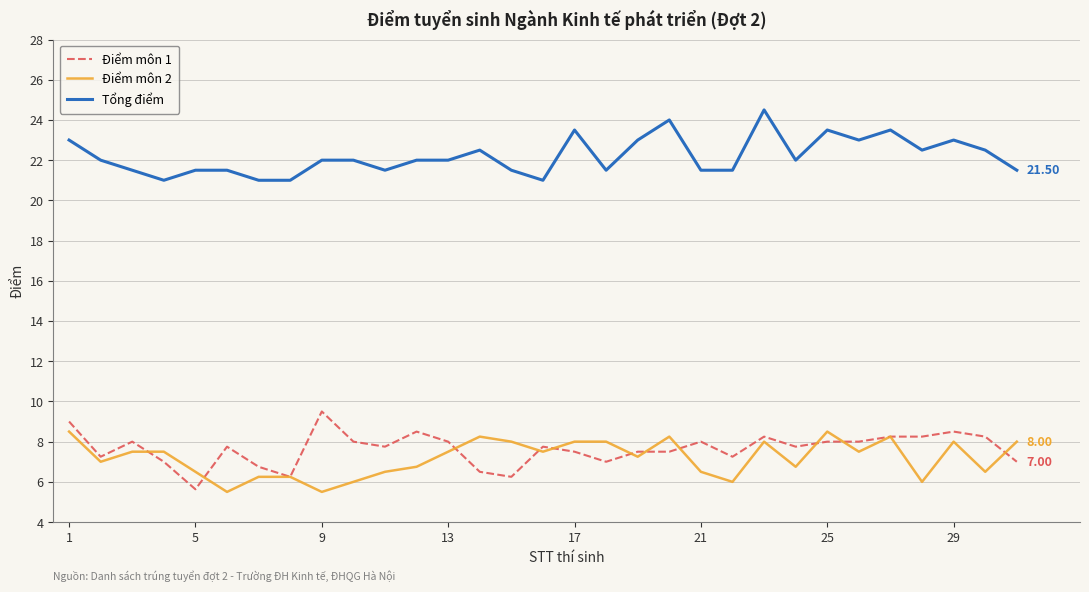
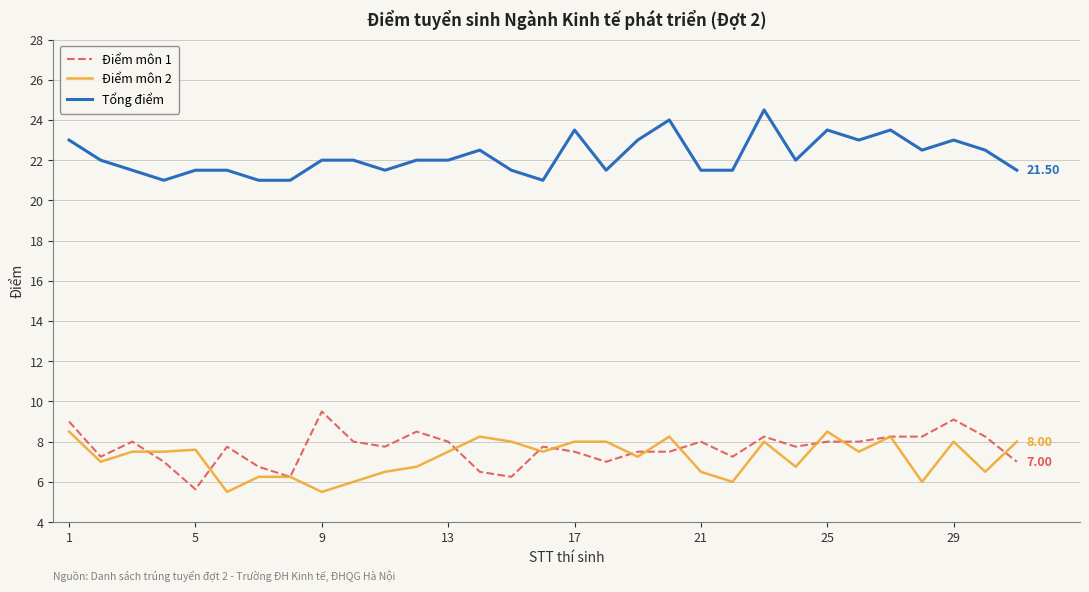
Điểm môn 2, 5: 6.5 -> 7.6
Điểm môn 1, 29: 8.5 -> 9.1
